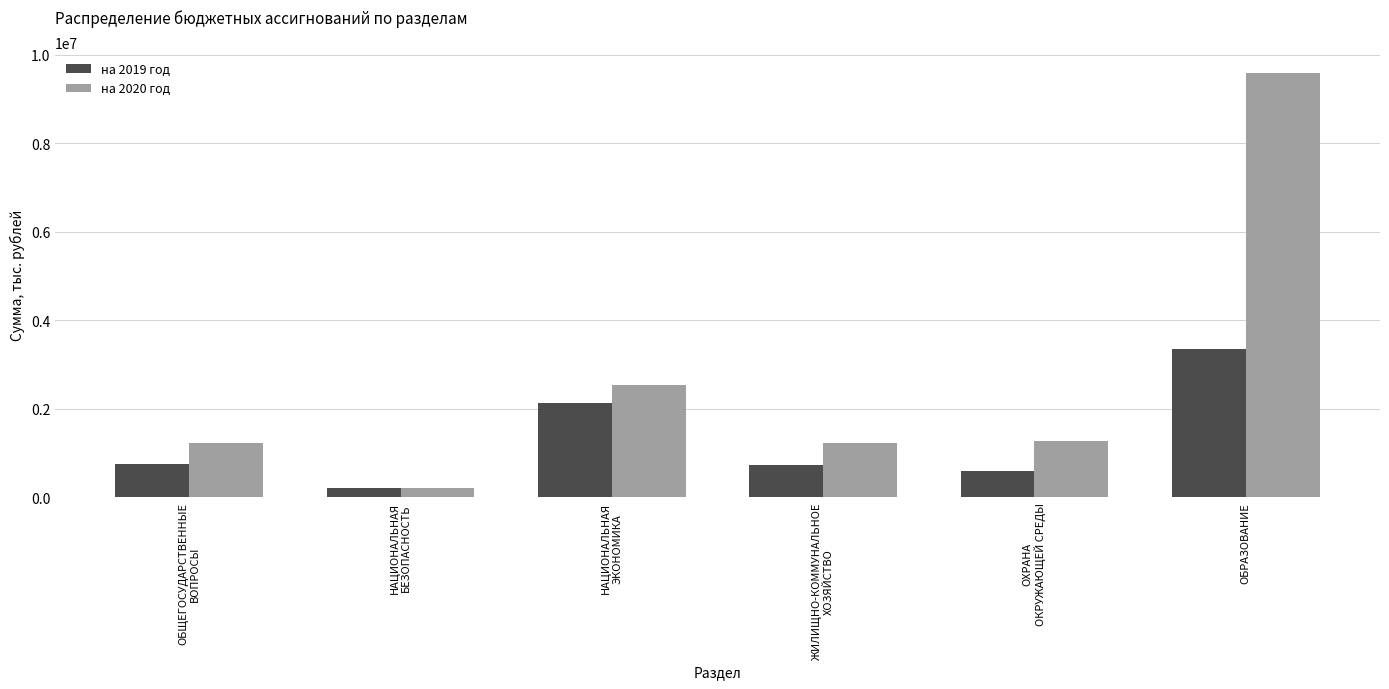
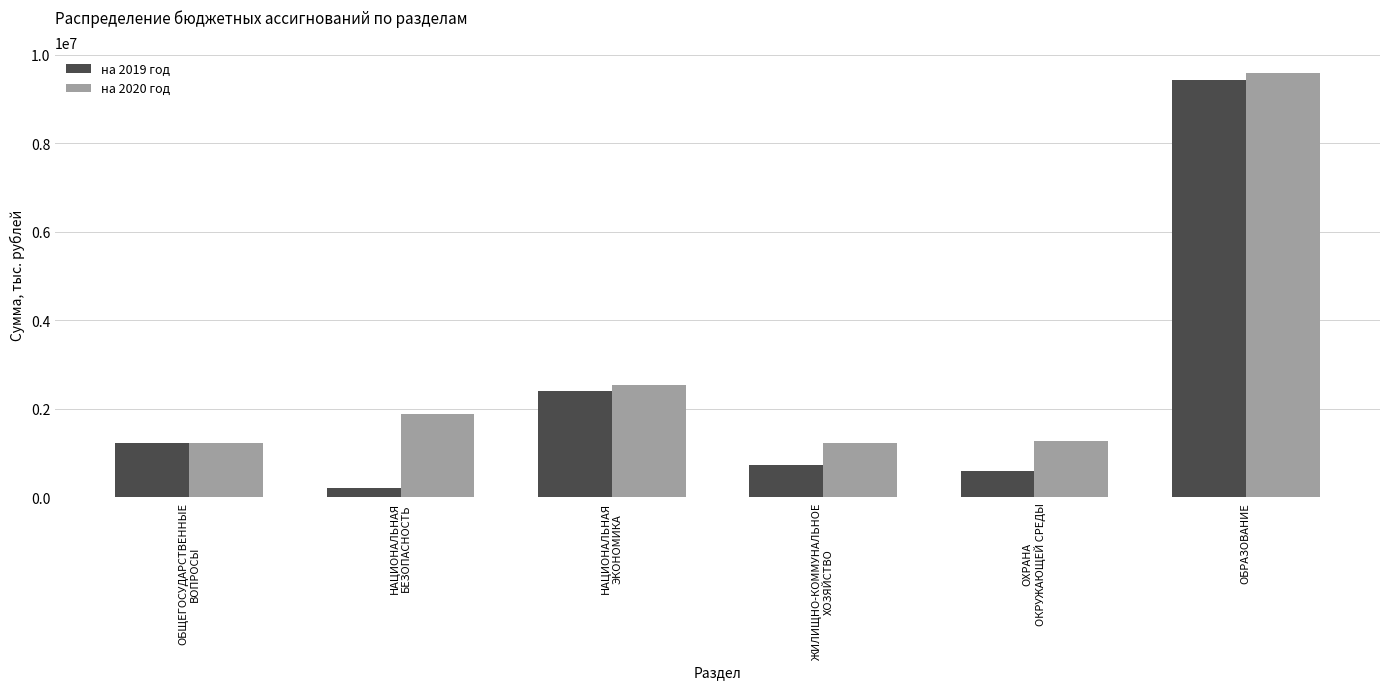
на 2019 год, ОБЩЕГОСУДАРСТВЕННЫЕ ВОПРОСЫ: 700000 -> 1200000
на 2020 год, НАЦИОНАЛЬНАЯ БЕЗОПАСНОСТЬ: 200000 -> 1900000
на 2019 год, НАЦИОНАЛЬНАЯ ЭКОНОМИКА: 2100000 -> 2400000
на 2019 год, ОБРАЗОВАНИЕ: 3400000 -> 9400000
